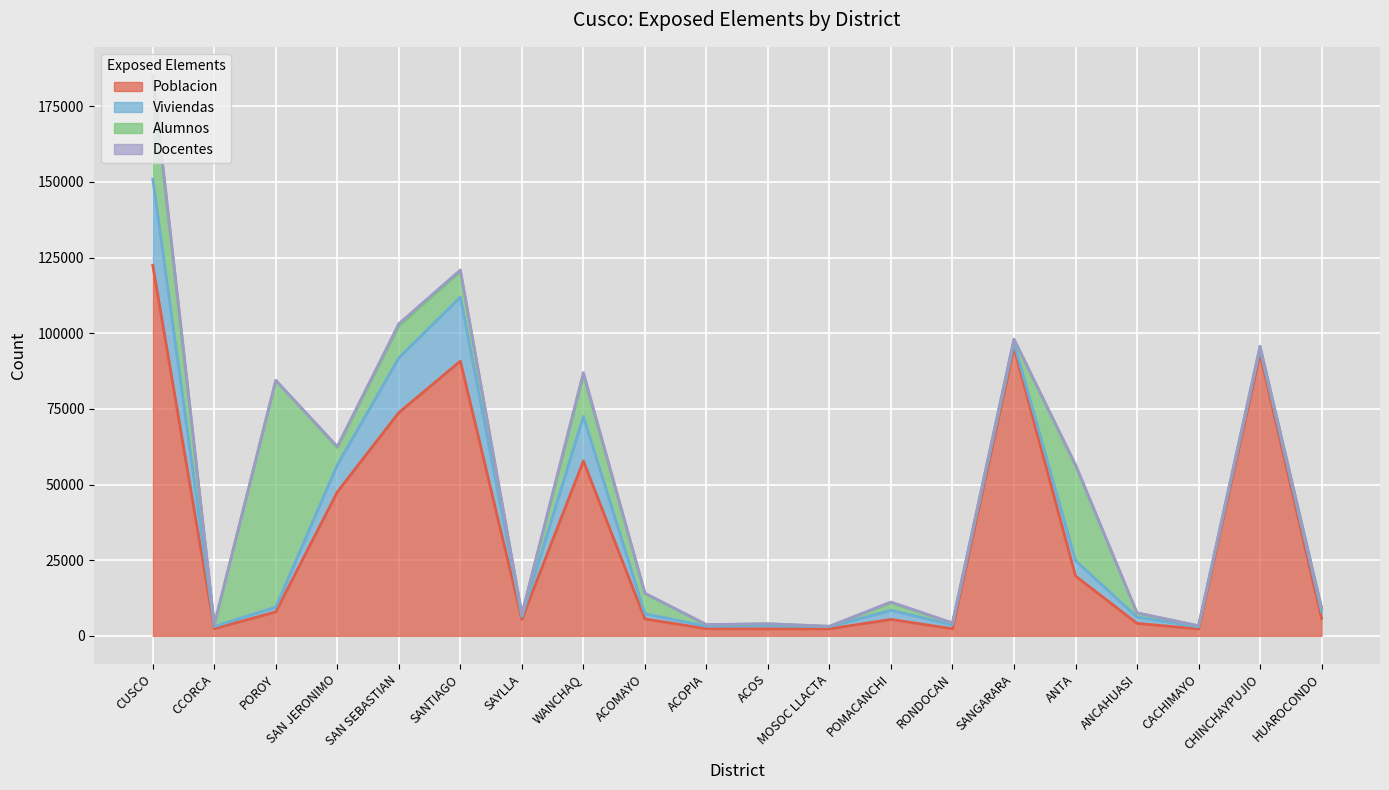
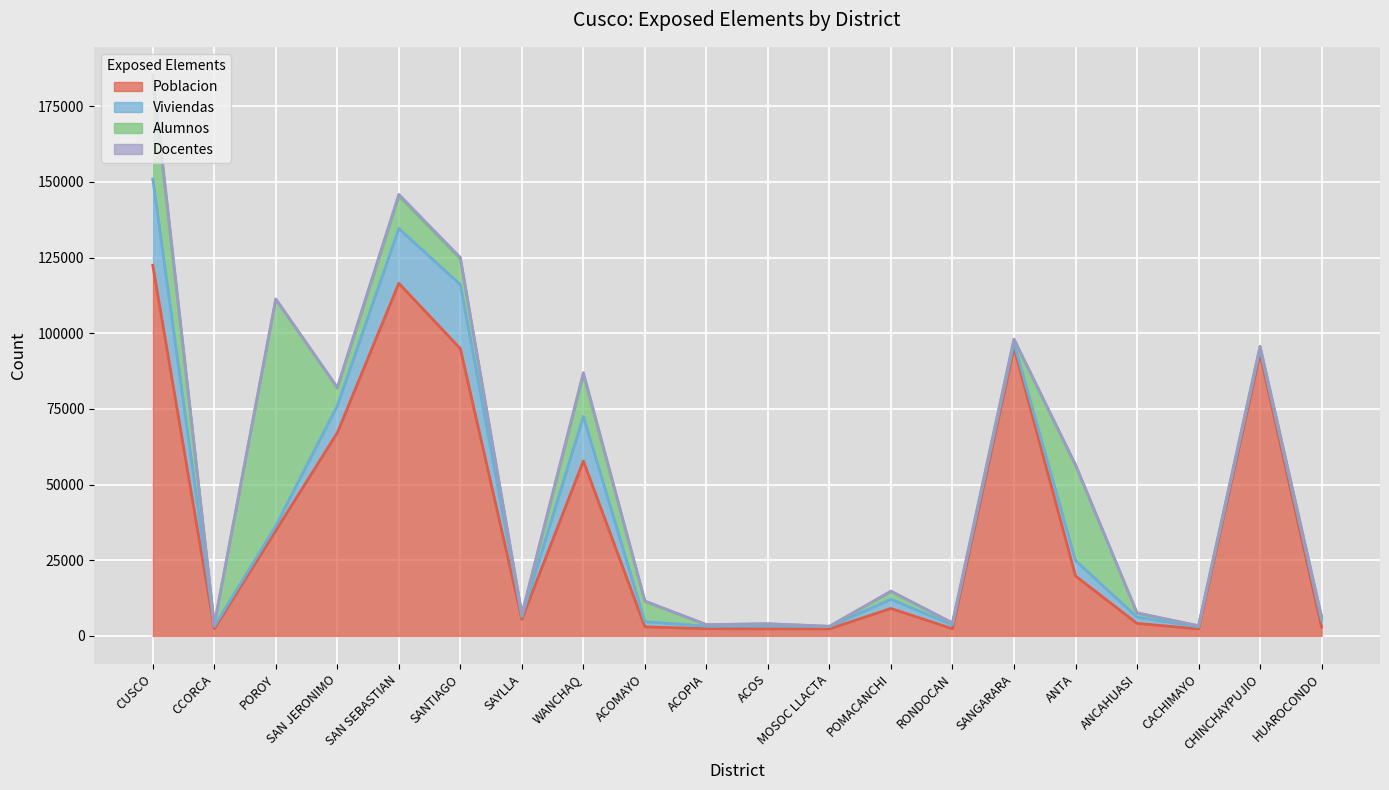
Poblacion, POROY: 8000 -> 35000
Poblacion, SAN JERONIMO: 48000 -> 67000
Poblacion, SAN SEBASTIAN: 74000 -> 116000
Poblacion, SANTIAGO: 91000 -> 95000
Poblacion, ACOMAYO: 6000 -> 3000
Poblacion, POMACANCHI: 5000 -> 9000
Poblacion, HUAROCONDO: 6000 -> 3000
